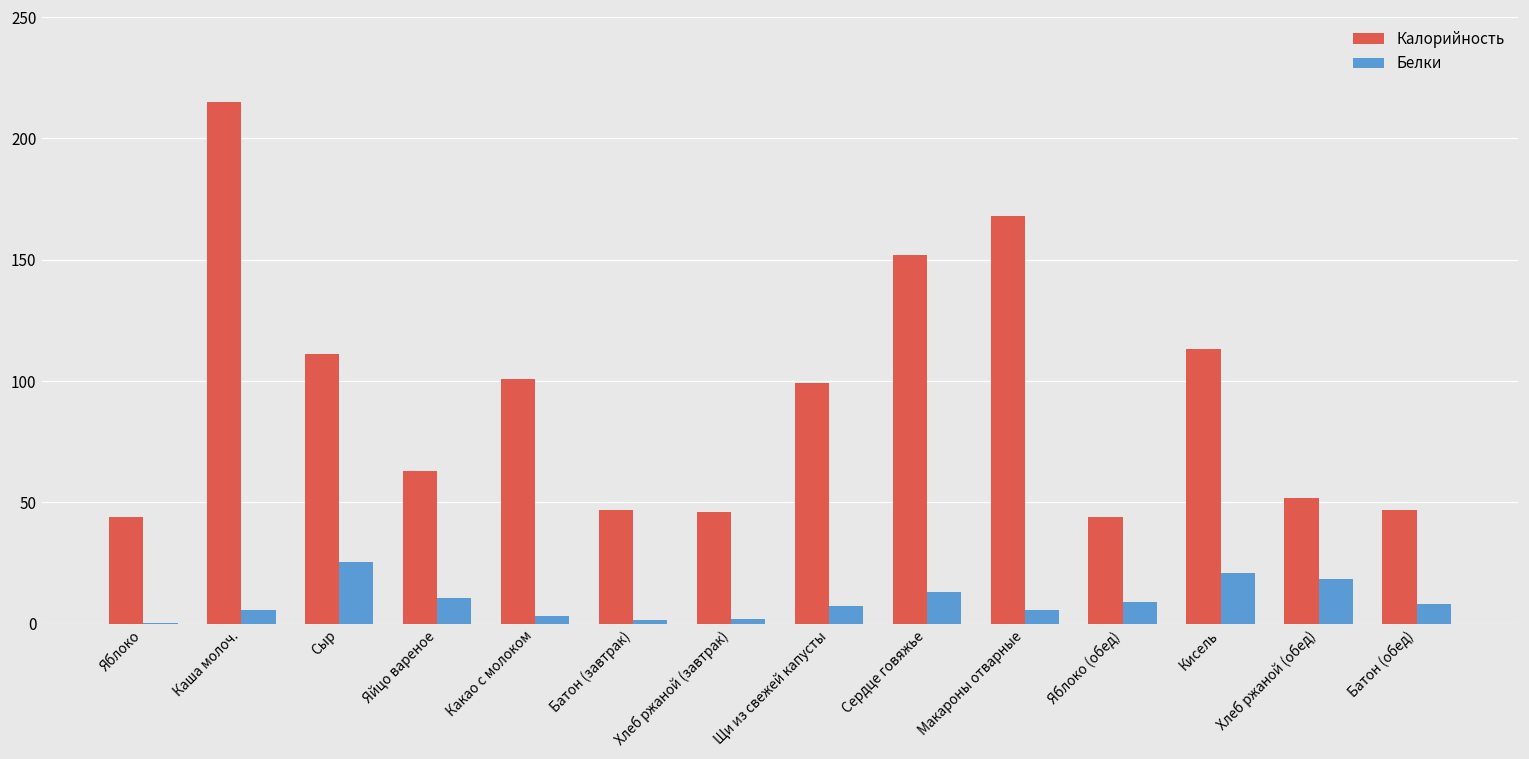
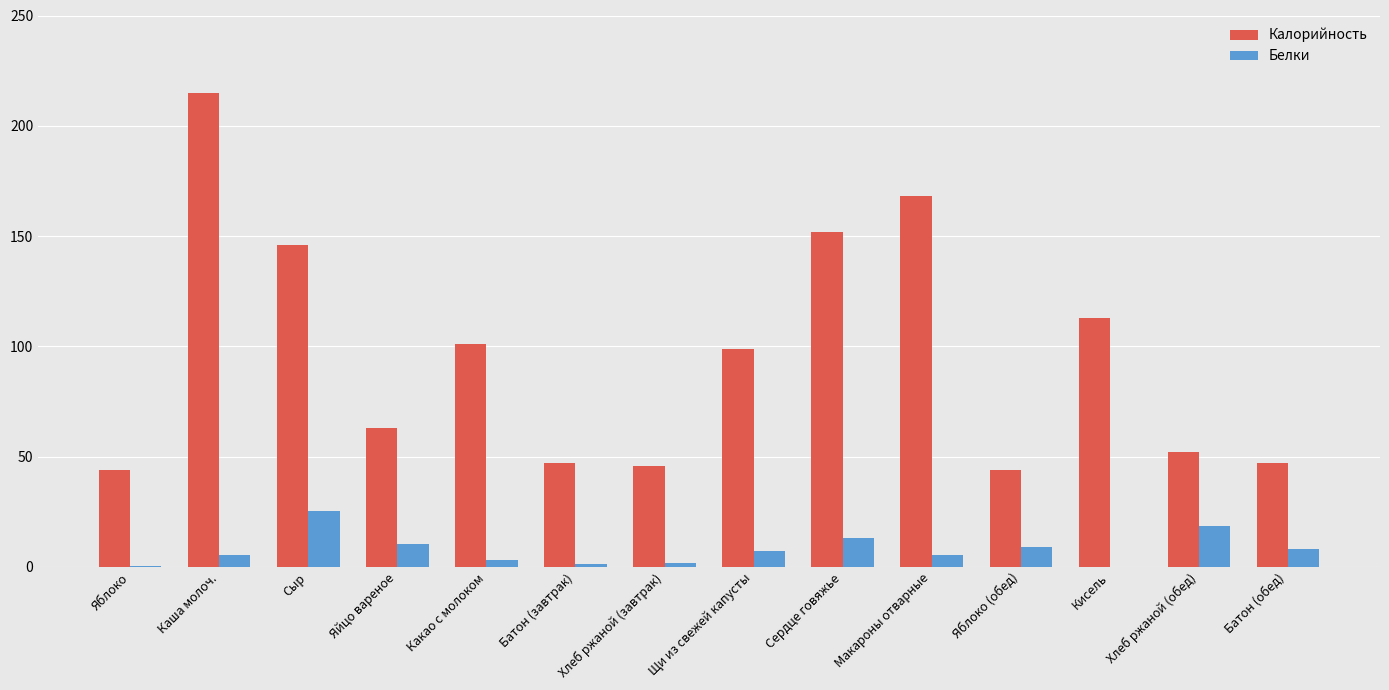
Калорийность, Сыр: 111 -> 146
Белки, Кисель: 21 -> 0
